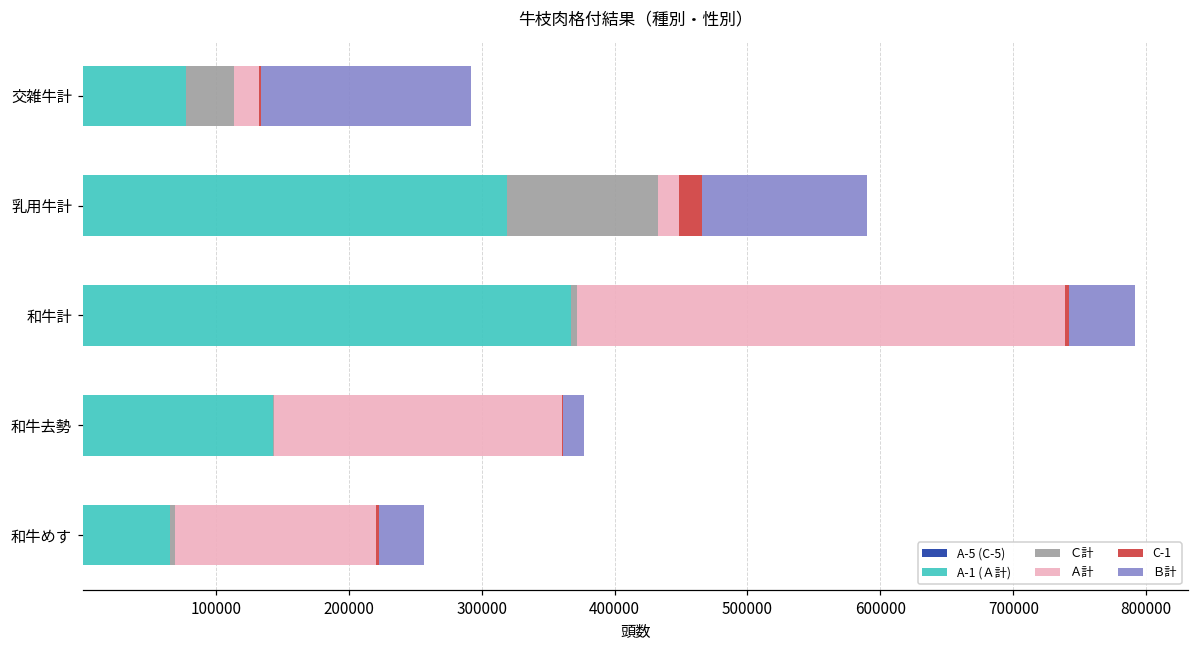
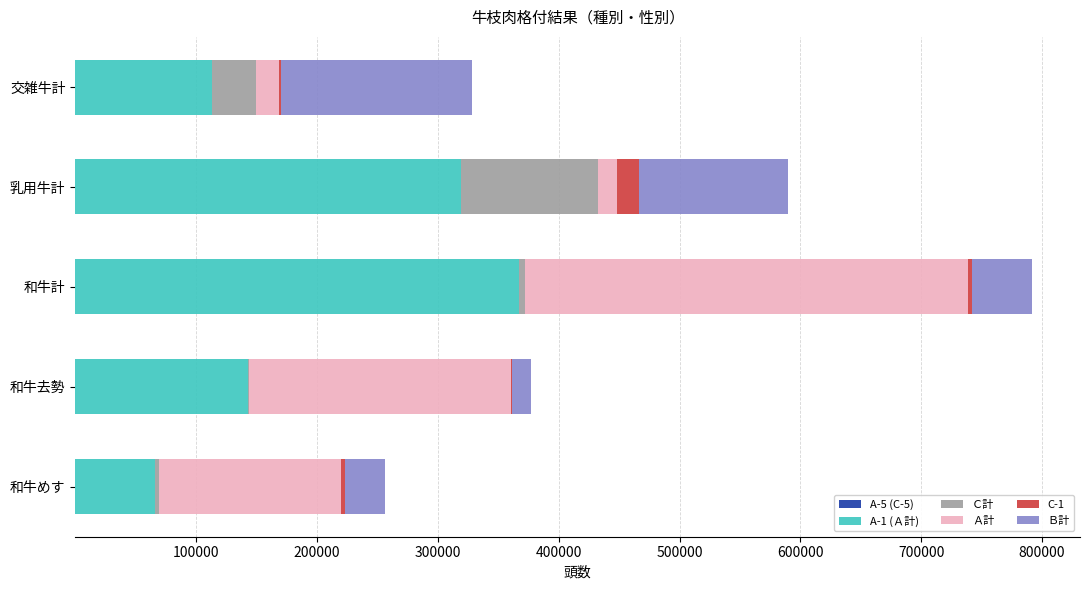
A-1 (Ａ計), 交雑牛計: 77000 -> 113000
